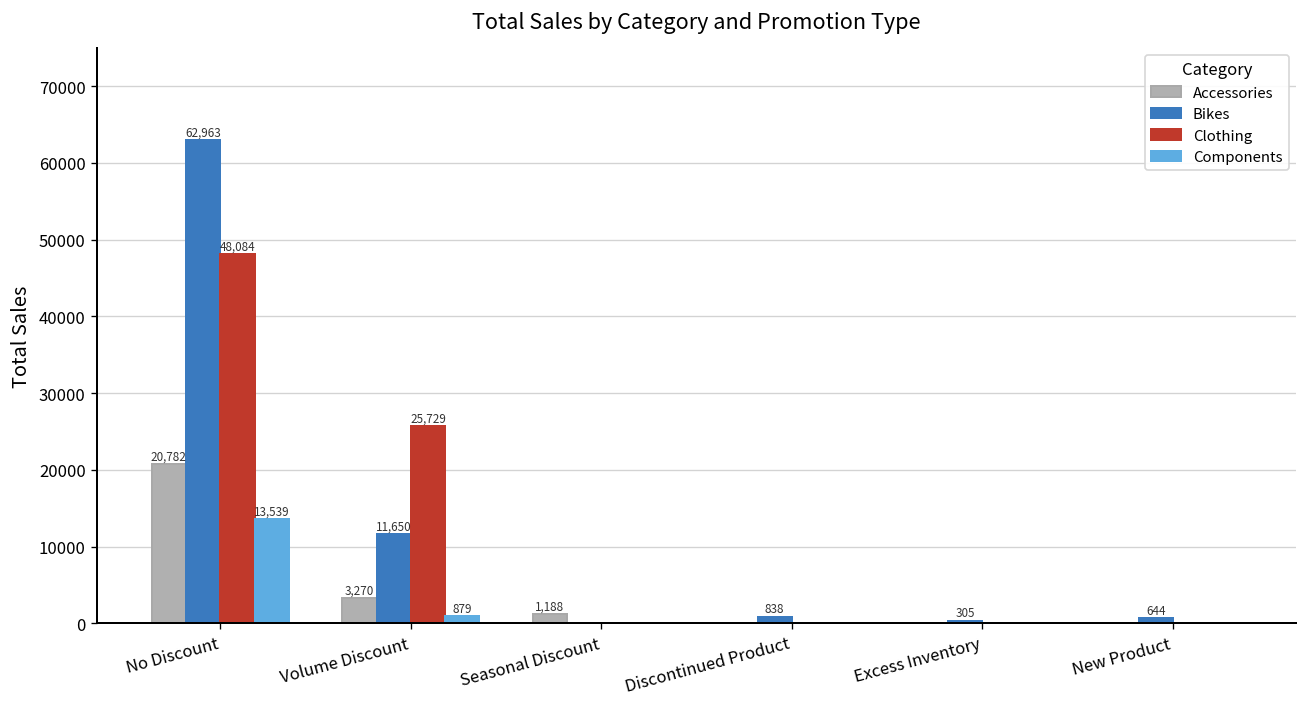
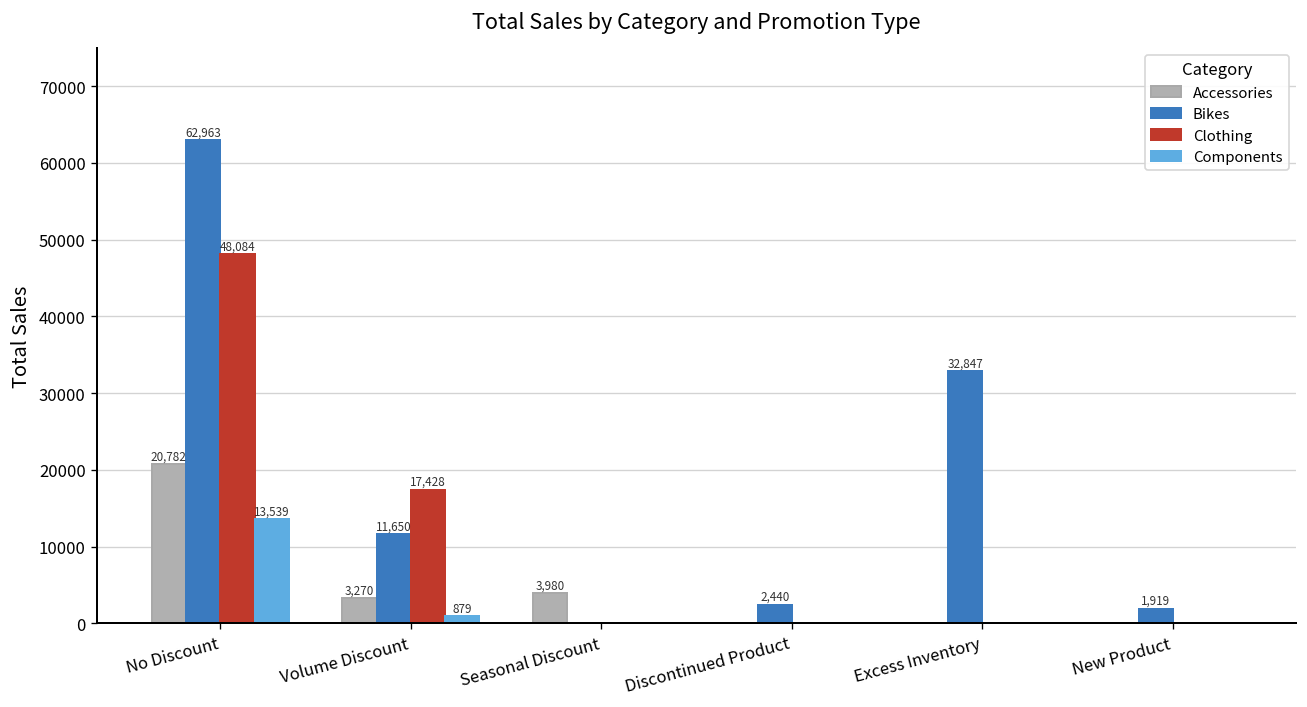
Clothing, Volume Discount: 25,729 -> 17,428
Accessories, Seasonal Discount: 1,188 -> 3,980
Bikes, Discontinued Product: 838 -> 2,440
Bikes, Excess Inventory: 305 -> 32,847
Bikes, New Product: 644 -> 1,919
